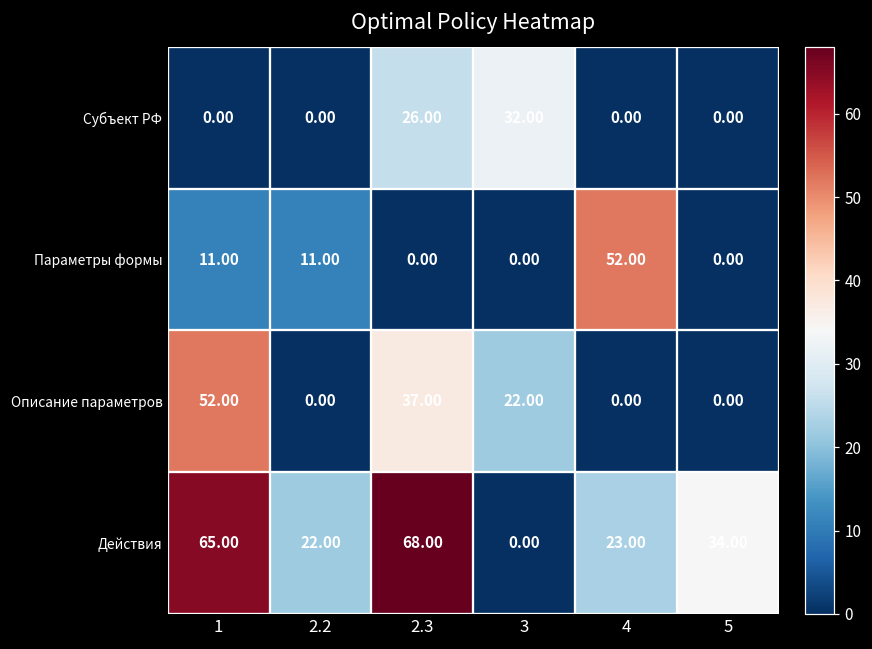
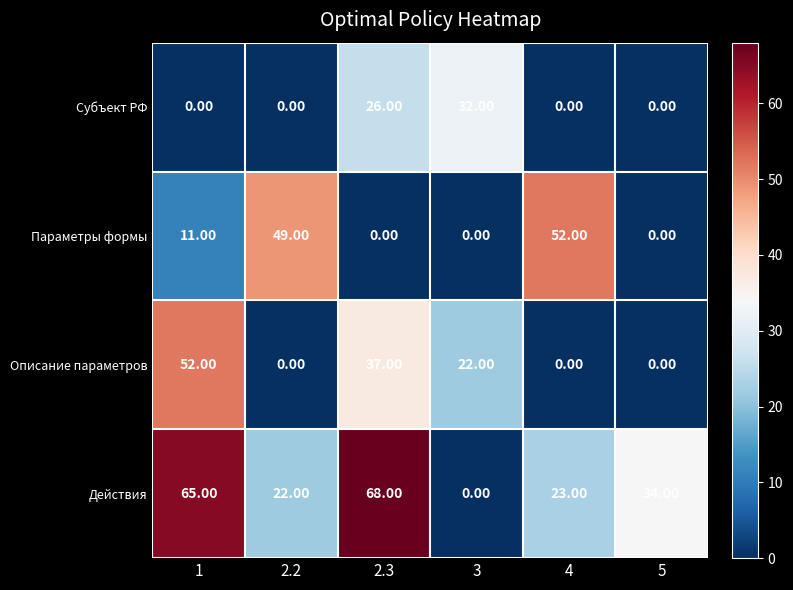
Параметры формы, 2.2: 11.00 -> 49.00
